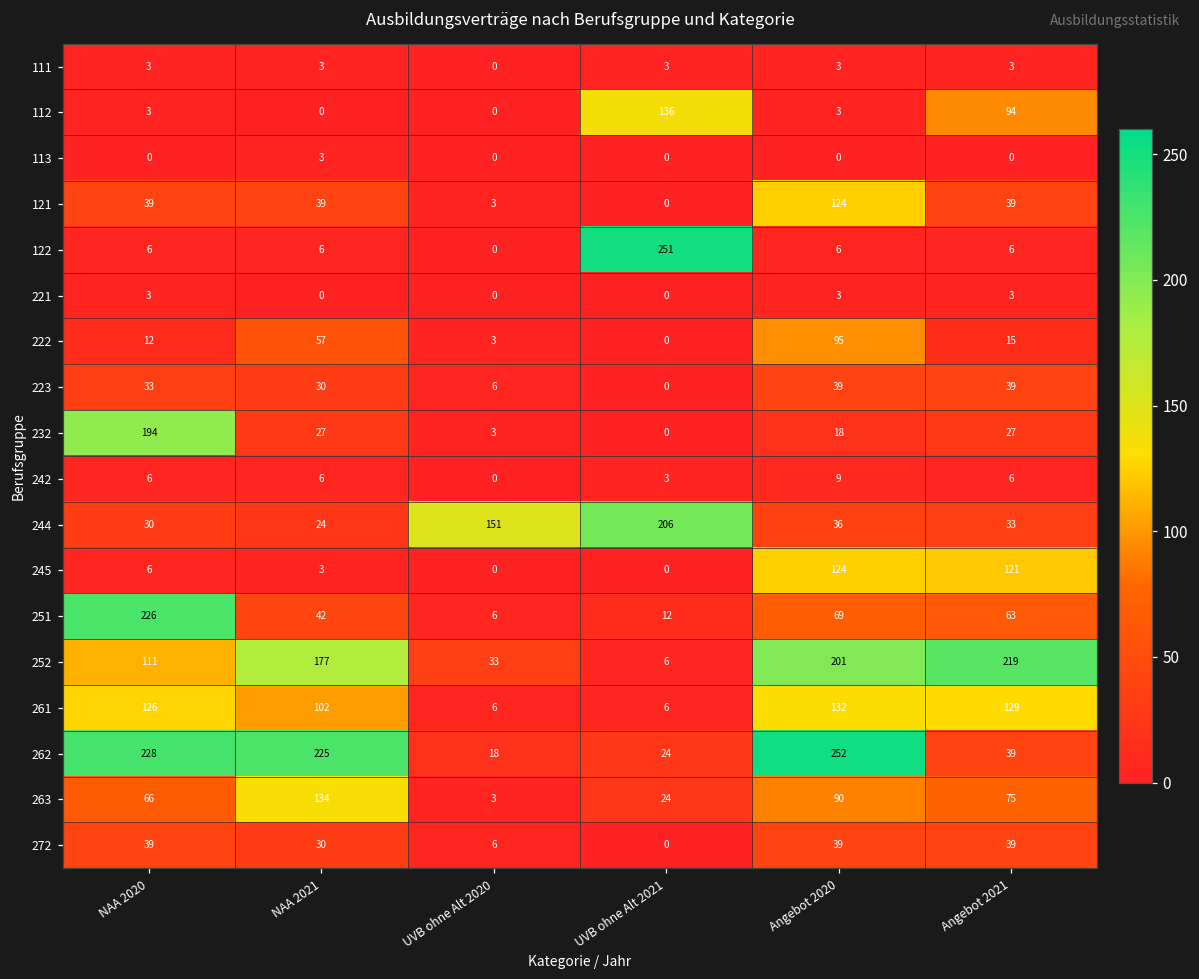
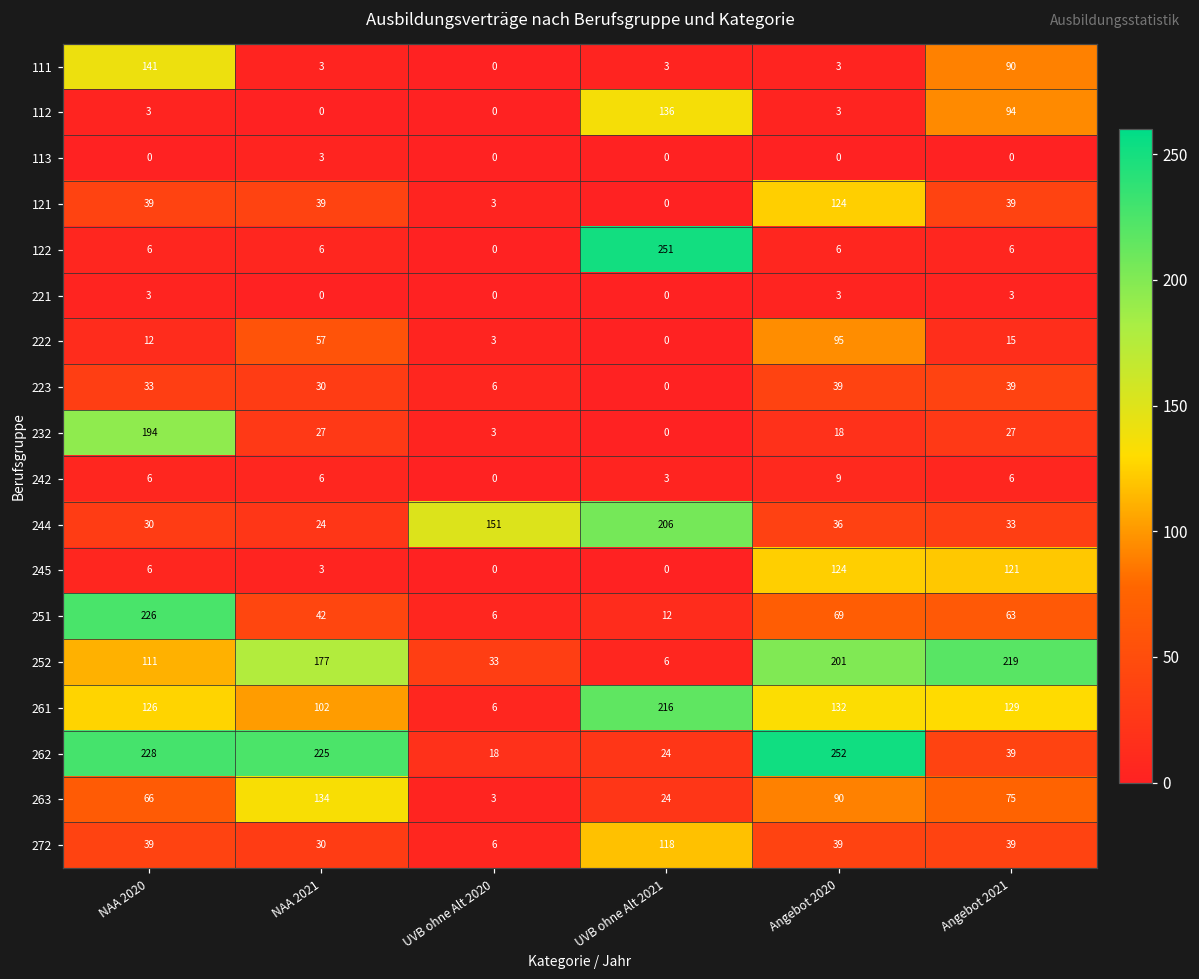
111, NAA 2020: 3 -> 141
111, Angebot 2021: 3 -> 90
261, UVB ohne Alt 2021: 6 -> 216
272, UVB ohne Alt 2021: 0 -> 118
